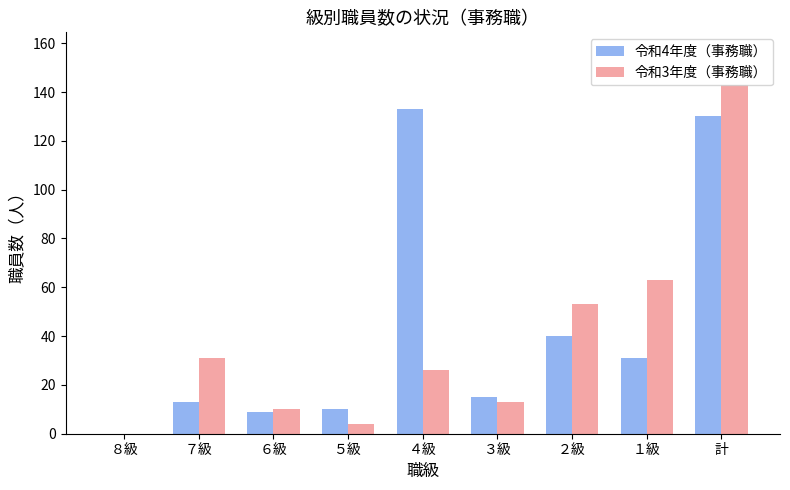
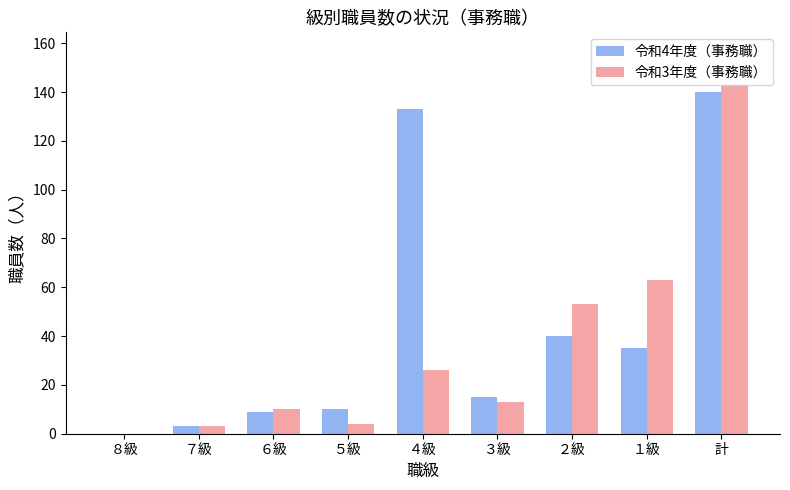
令和4年度（事務職）, ７級: 13 -> 3
令和3年度（事務職）, ７級: 31 -> 3
令和4年度（事務職）, １級: 31 -> 35
令和4年度（事務職）, 計: 130 -> 140
